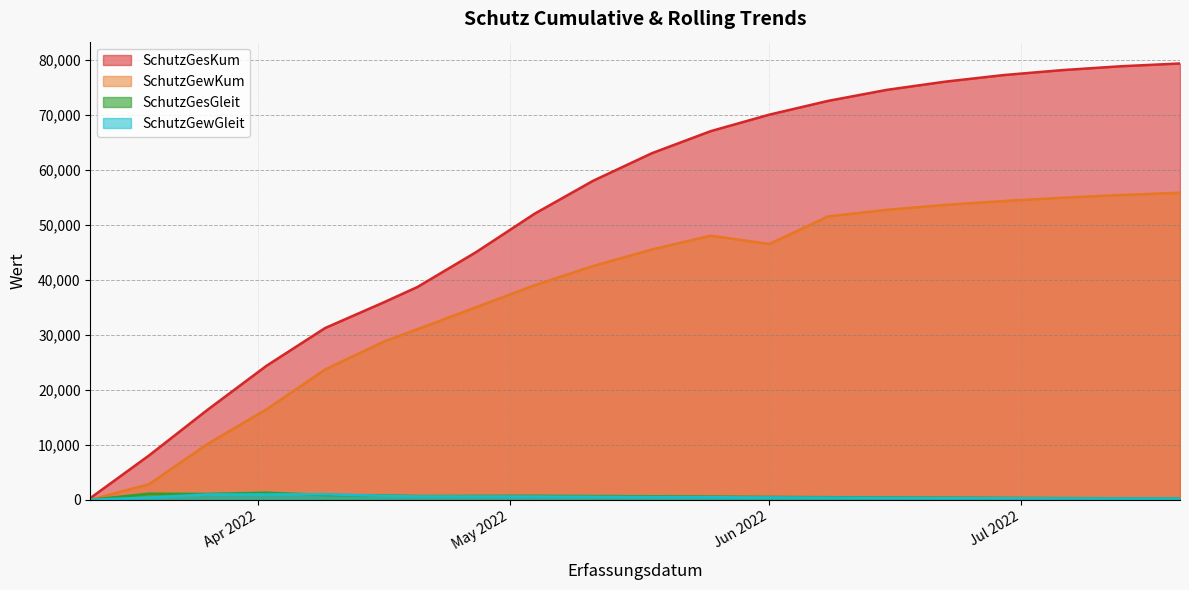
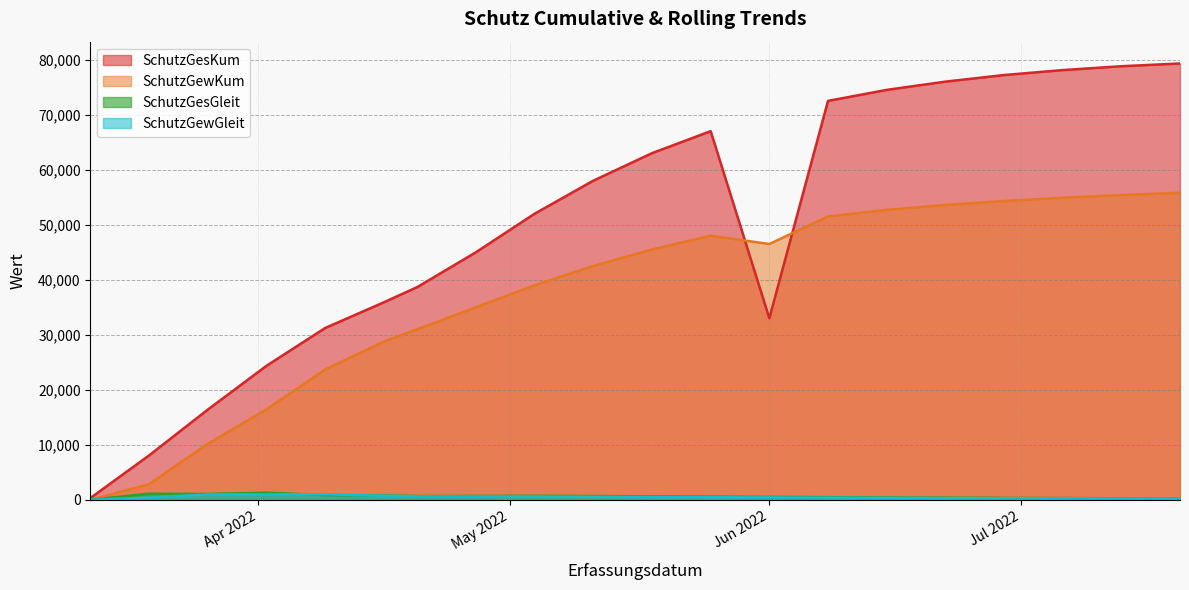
SchutzGesKum, Jun 2022: 70,000 -> 33,000
